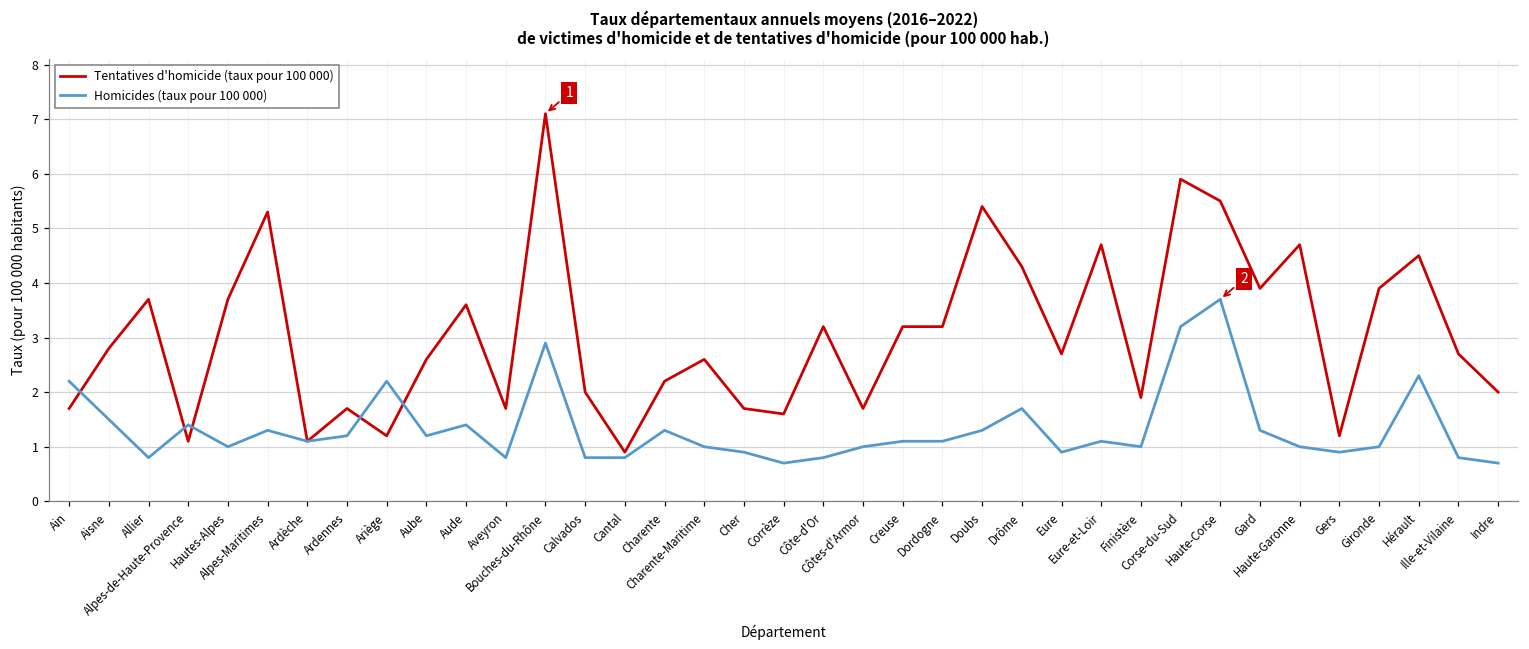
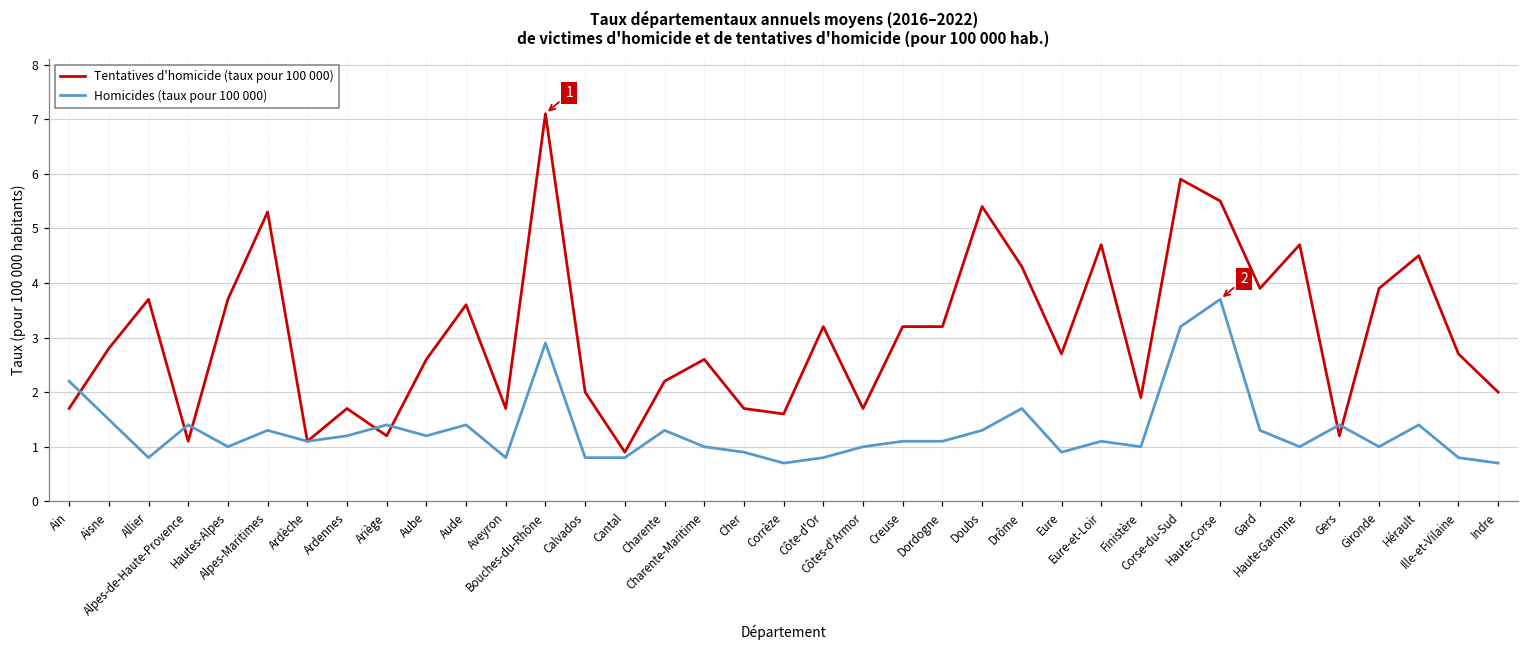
Homicides (taux pour 100 000), Ariège: 2.2 -> 1.4
Homicides (taux pour 100 000), Gers: 0.9 -> 1.4
Homicides (taux pour 100 000), Hérault: 2.3 -> 1.4
